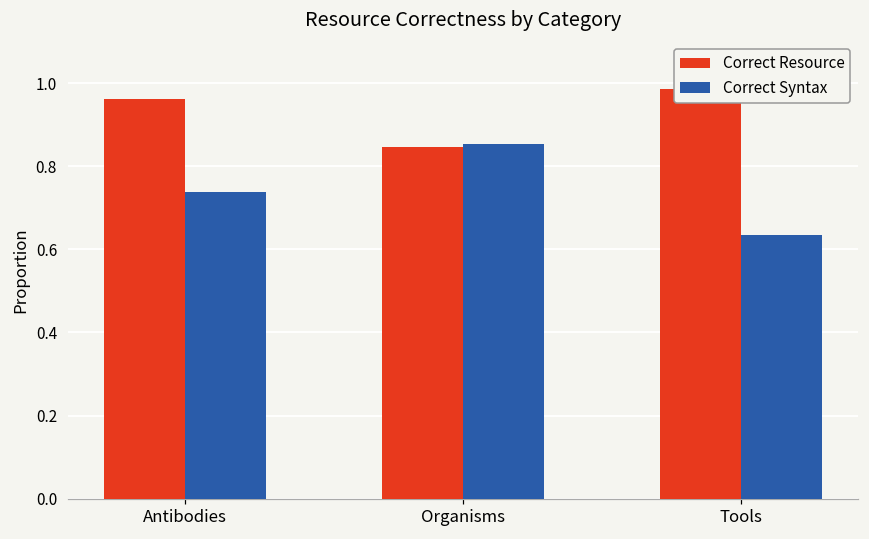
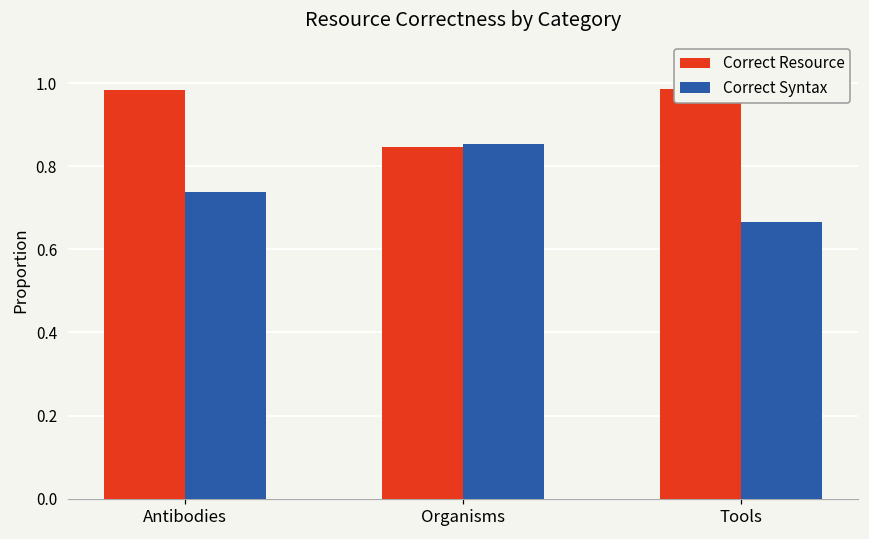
Correct Resource, Antibodies: 0.96 -> 0.98
Correct Syntax, Tools: 0.63 -> 0.67
